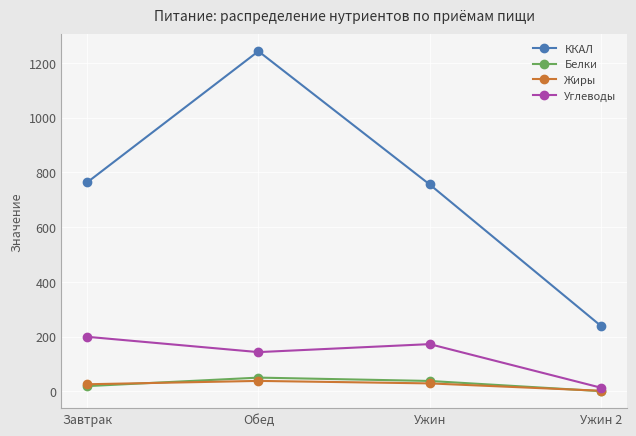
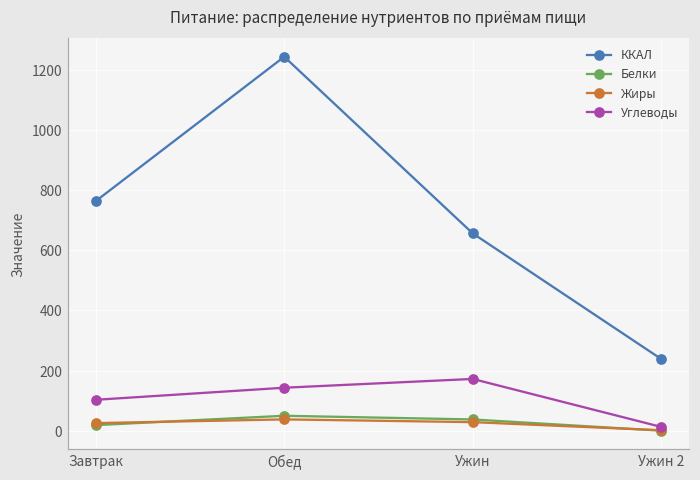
Углеводы, Завтрак: 200 -> 100
ККАЛ, Ужин: 760 -> 660
